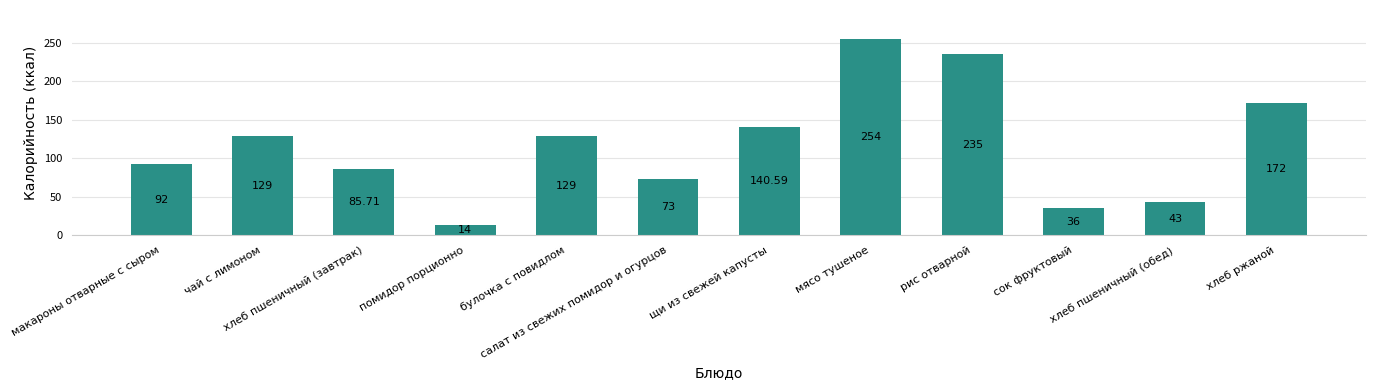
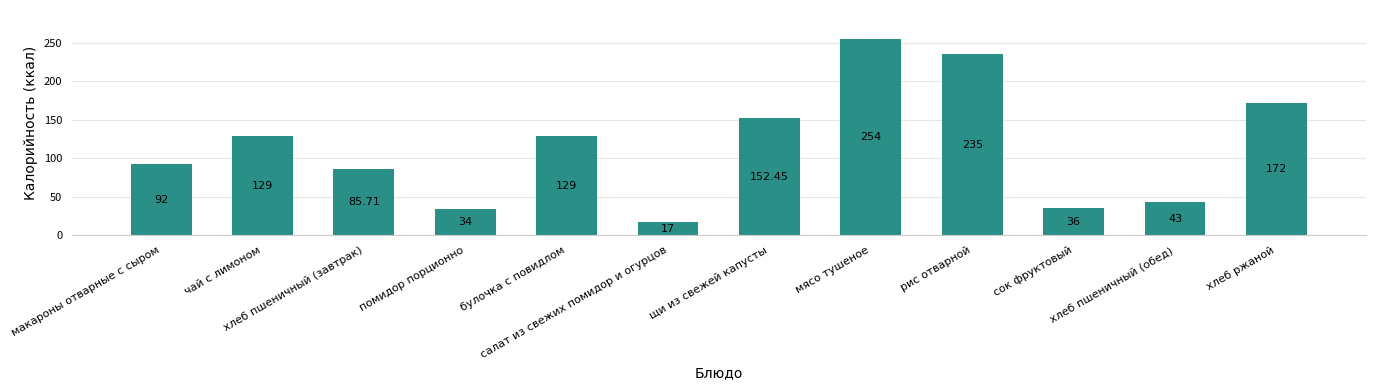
помидор порционно: 14 -> 34
салат из свежих помидор и огурцов: 73 -> 17
щи из свежей капусты: 140.59 -> 152.45
